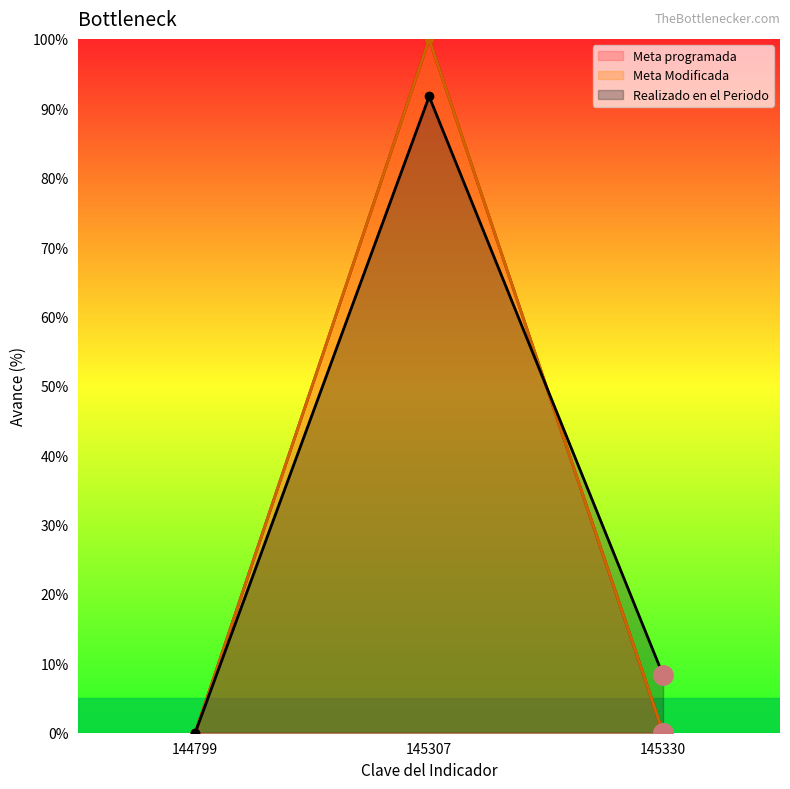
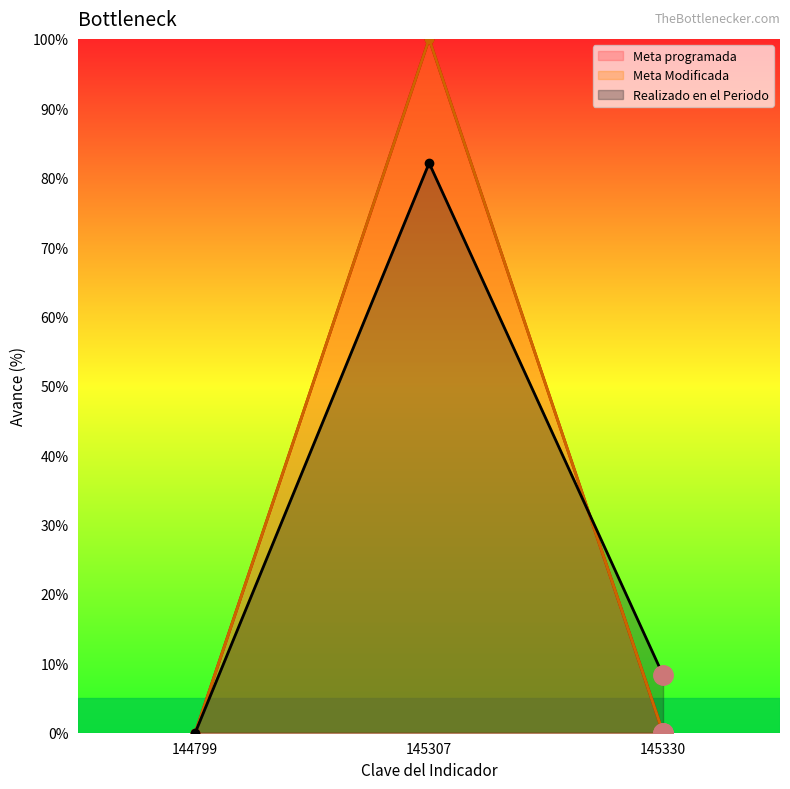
Realizado en el Periodo, 145307: 92% -> 82%
